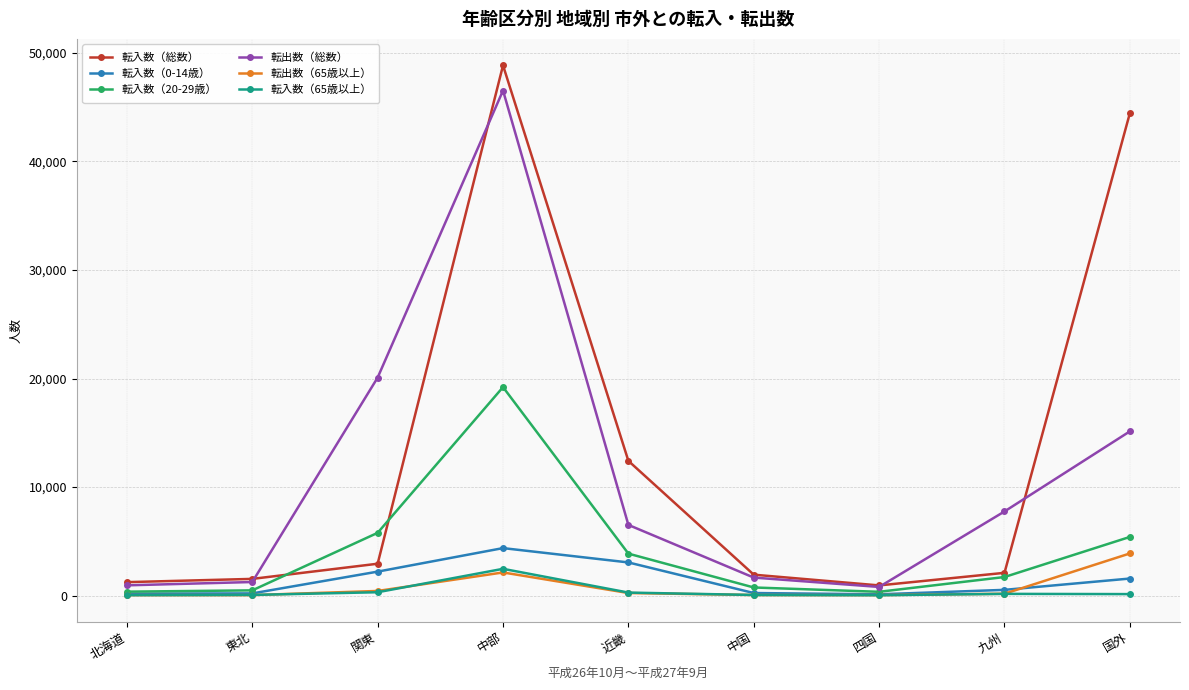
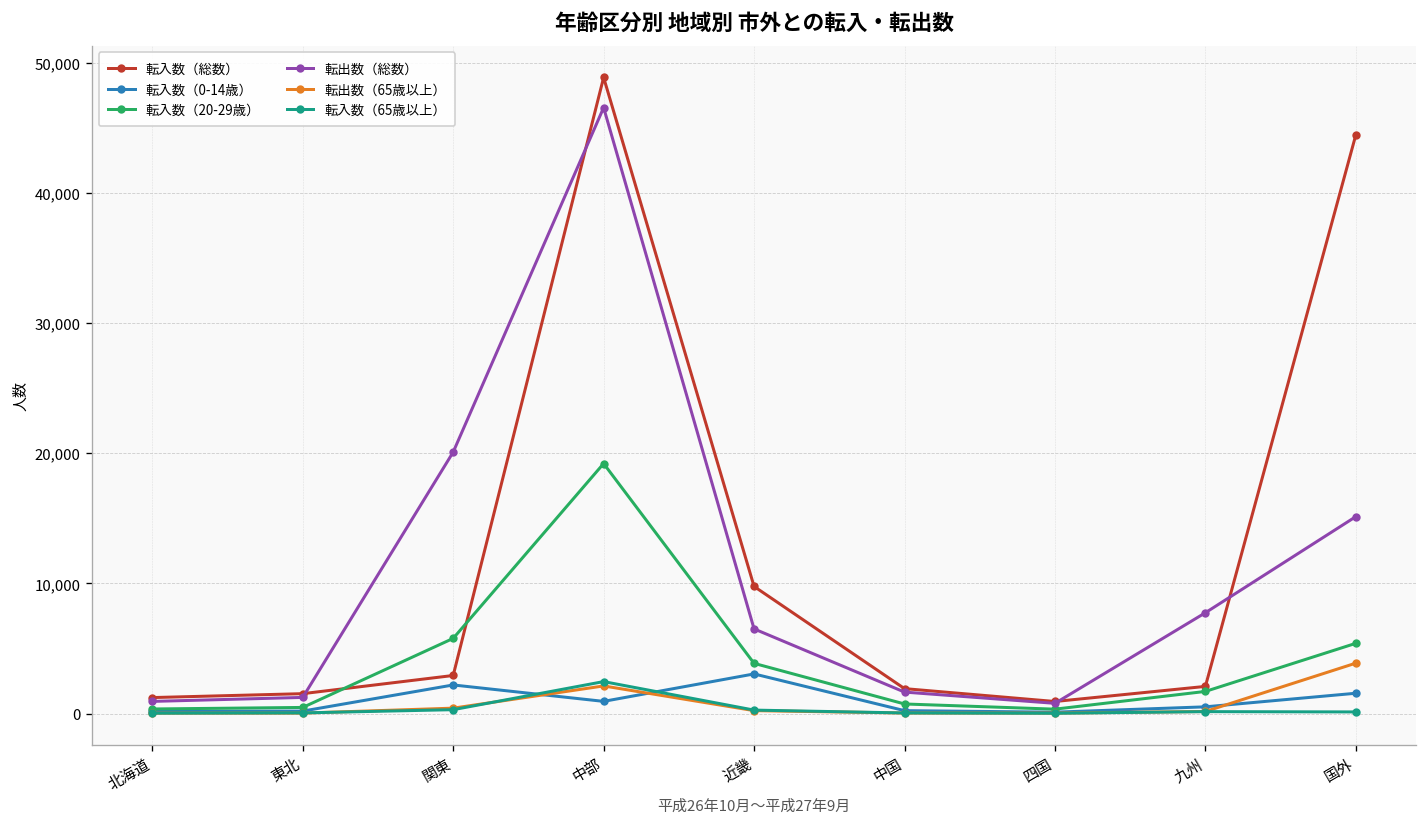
転入数（0-14歳）, 中部: 4,400 -> 900
転入数（総数）, 近畿: 12,400 -> 9,800
